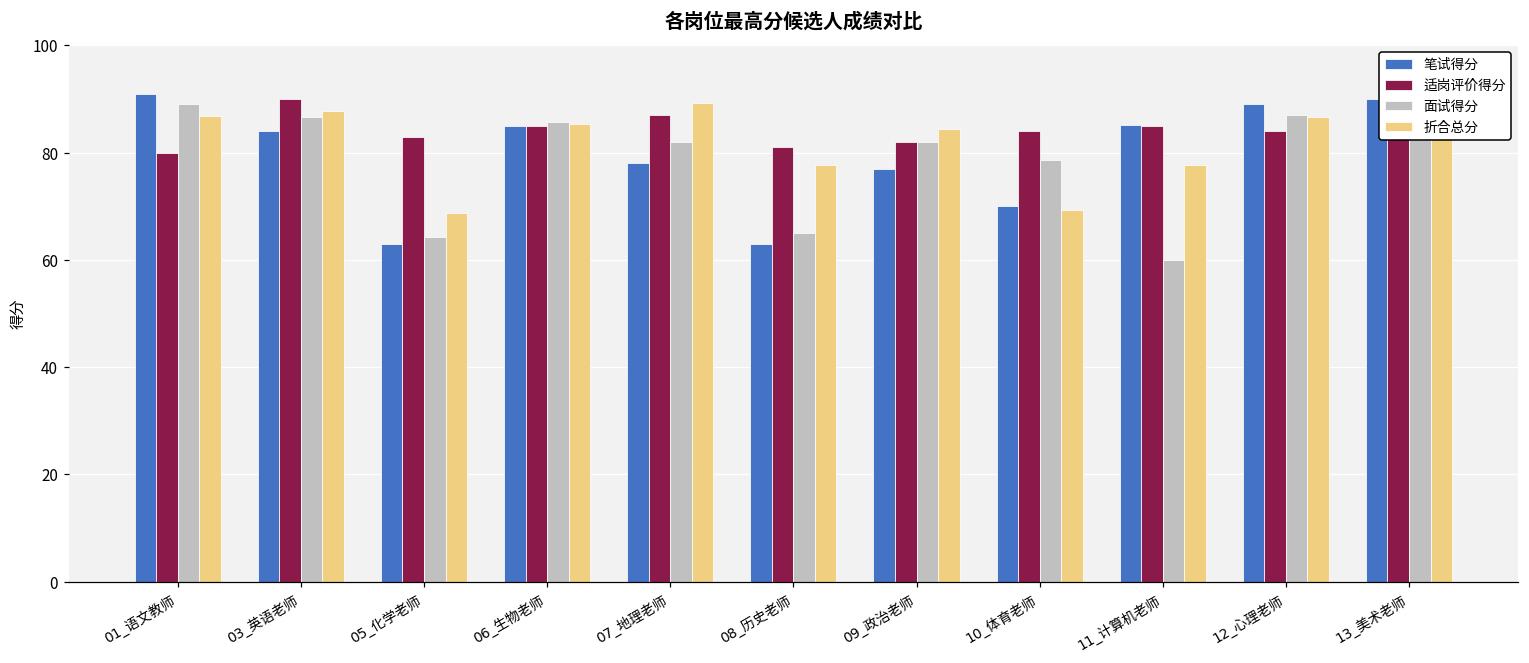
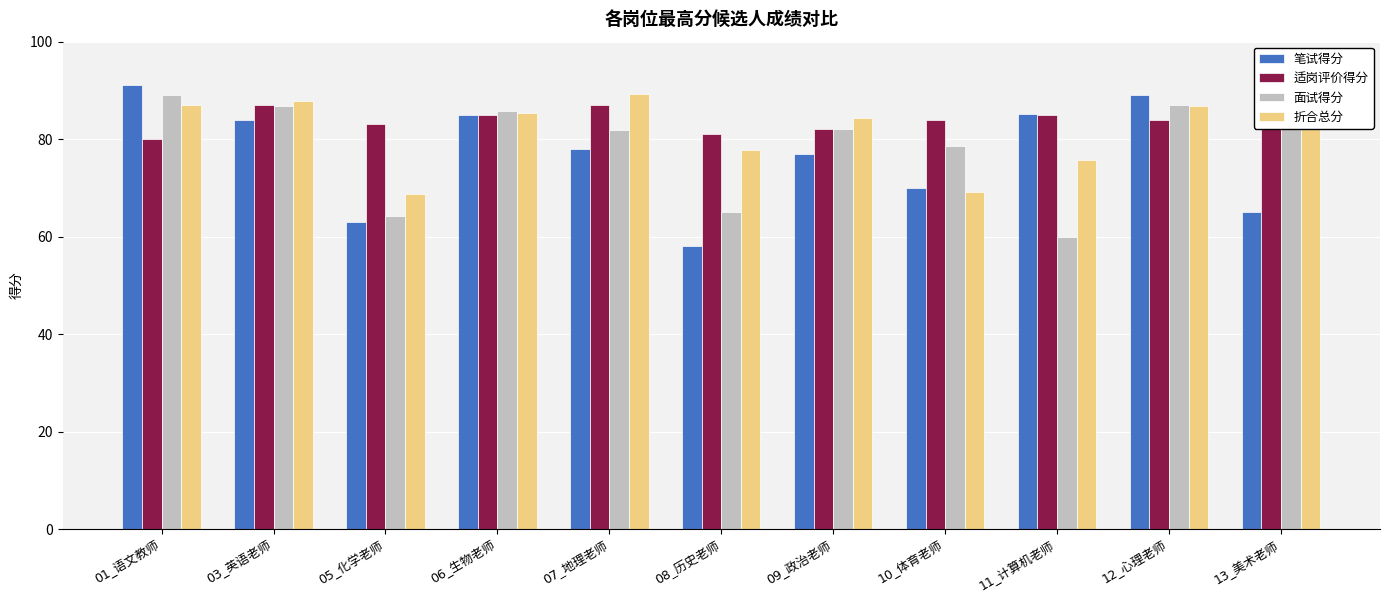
适岗评价得分, 03_英语老师: 90 -> 87
笔试得分, 08_历史老师: 63 -> 58
折合总分, 11_计算机老师: 78 -> 76
笔试得分, 13_美术老师: 90 -> 65
